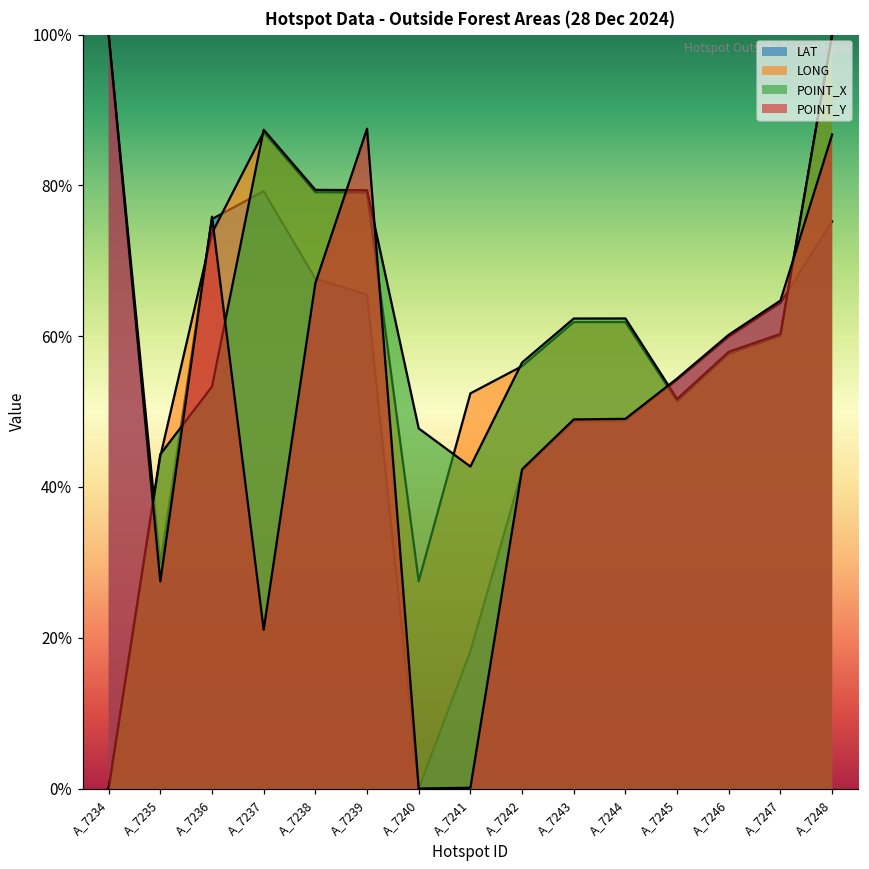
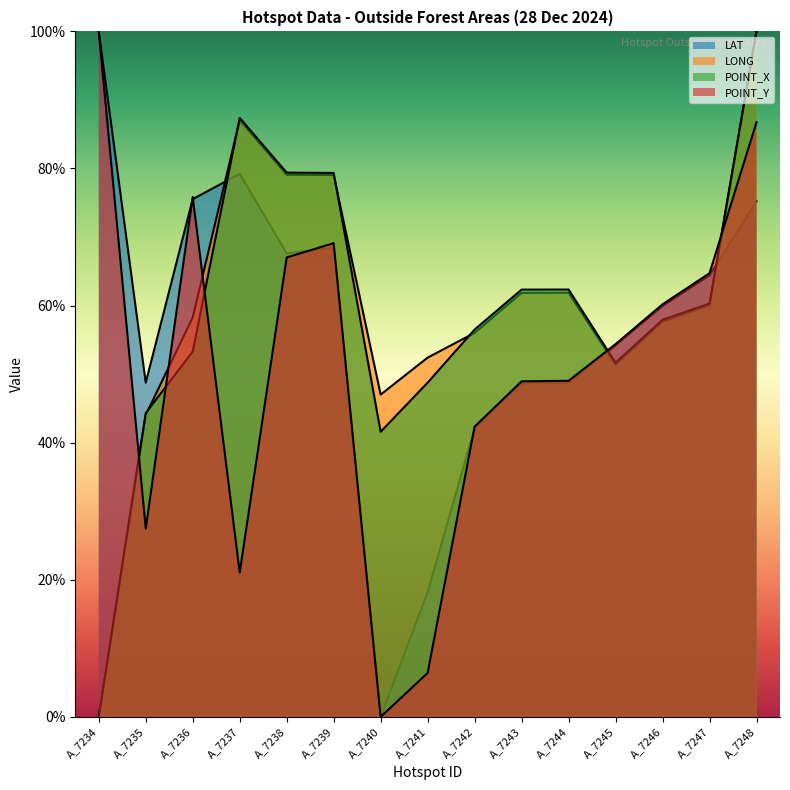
LAT, A_7235: 30% -> 49%
LONG, A_7236: 74% -> 58%
LAT, A_7239: 66% -> 68%
POINT_Y, A_7239: 88% -> 69%
LONG, A_7240: 28% -> 47%
POINT_X, A_7240: 48% -> 42%
POINT_X, A_7241: 43% -> 49%
POINT_Y, A_7241: 0% -> 6%
